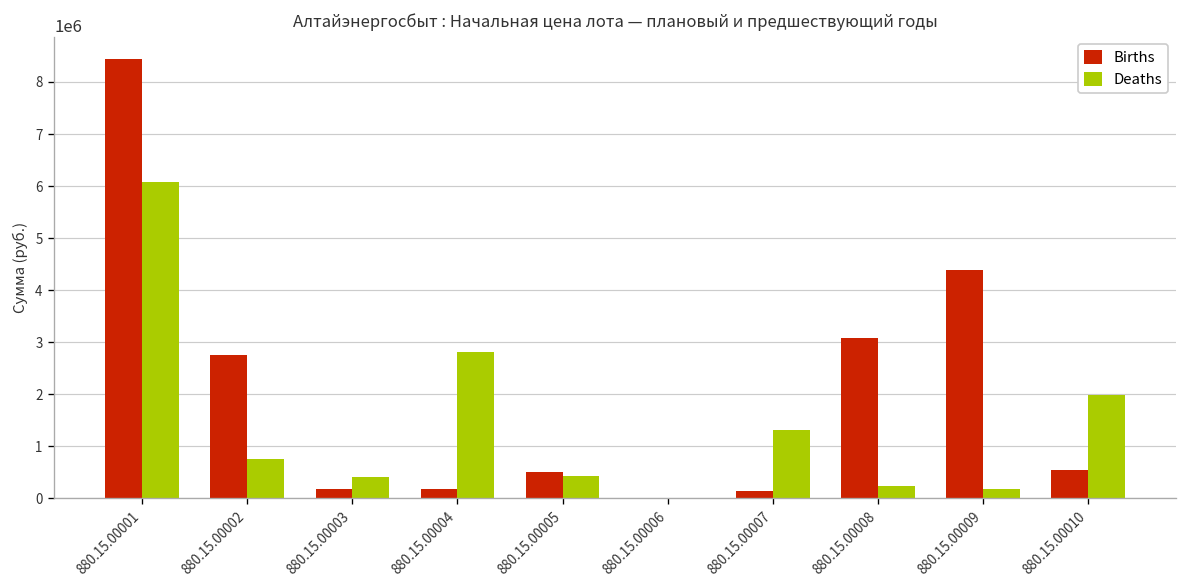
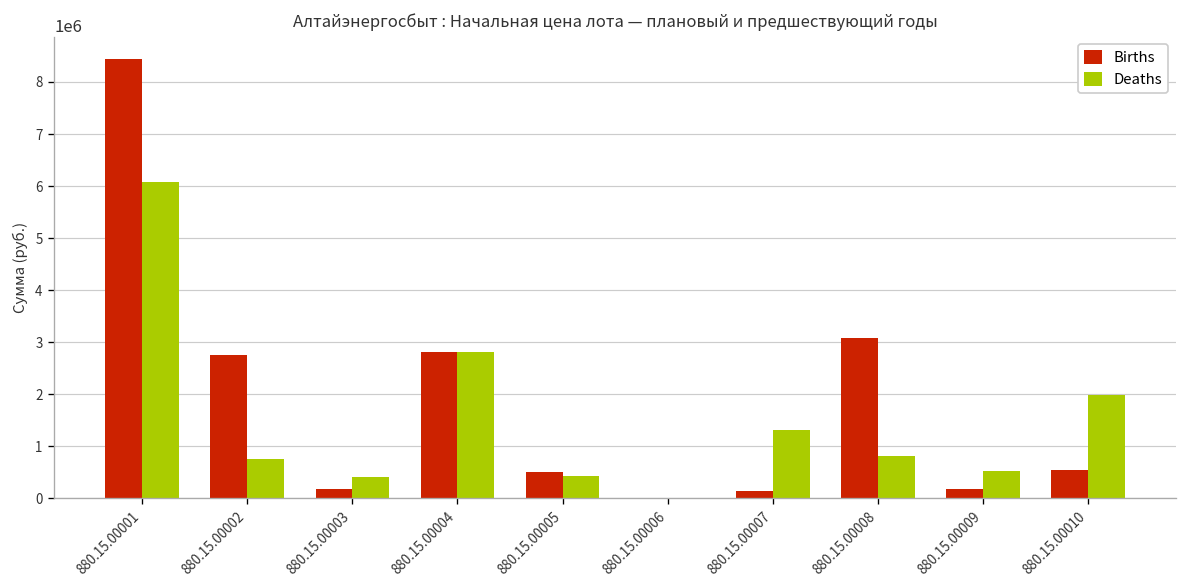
Births, 880.15.00004: 200000 -> 2800000
Deaths, 880.15.00008: 200000 -> 800000
Births, 880.15.00009: 4400000 -> 200000
Deaths, 880.15.00009: 200000 -> 500000
